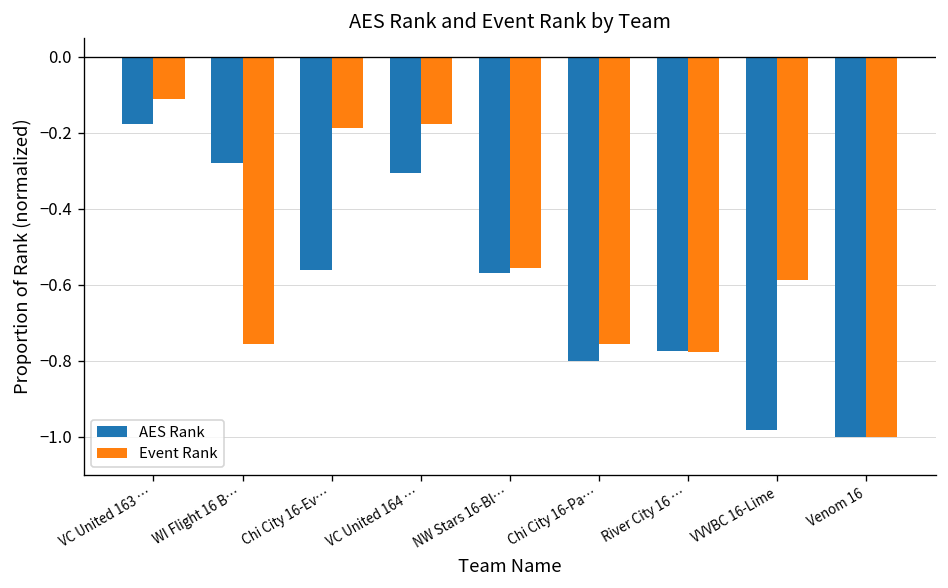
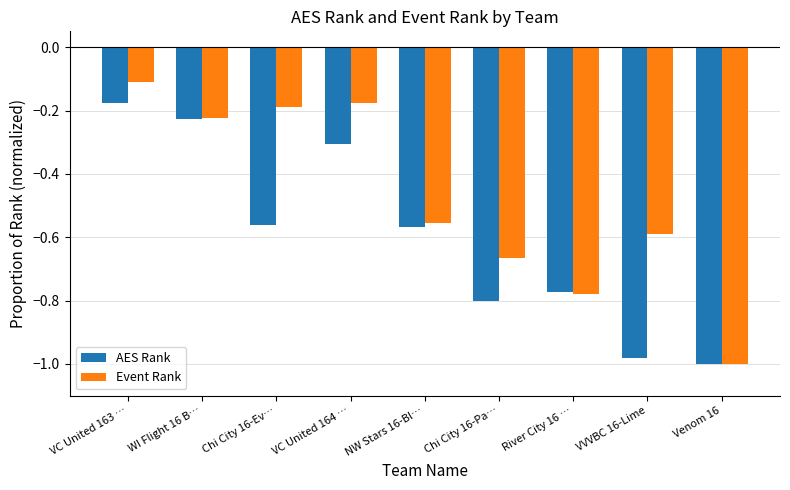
AES Rank, WI Flight 16 B…: -0.28 -> -0.23
Event Rank, WI Flight 16 B…: -0.76 -> -0.22
Event Rank, Chi City 16-Pa…: -0.76 -> -0.67
